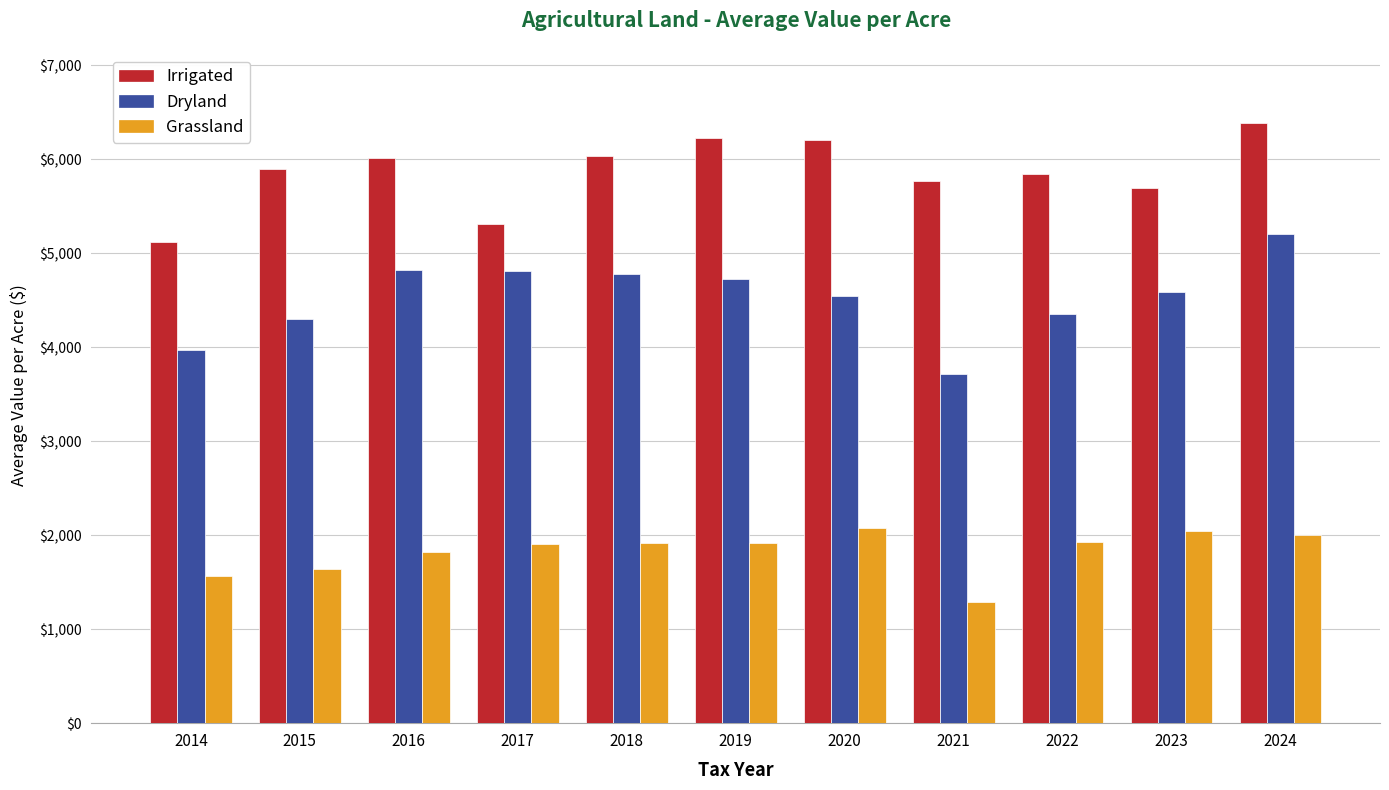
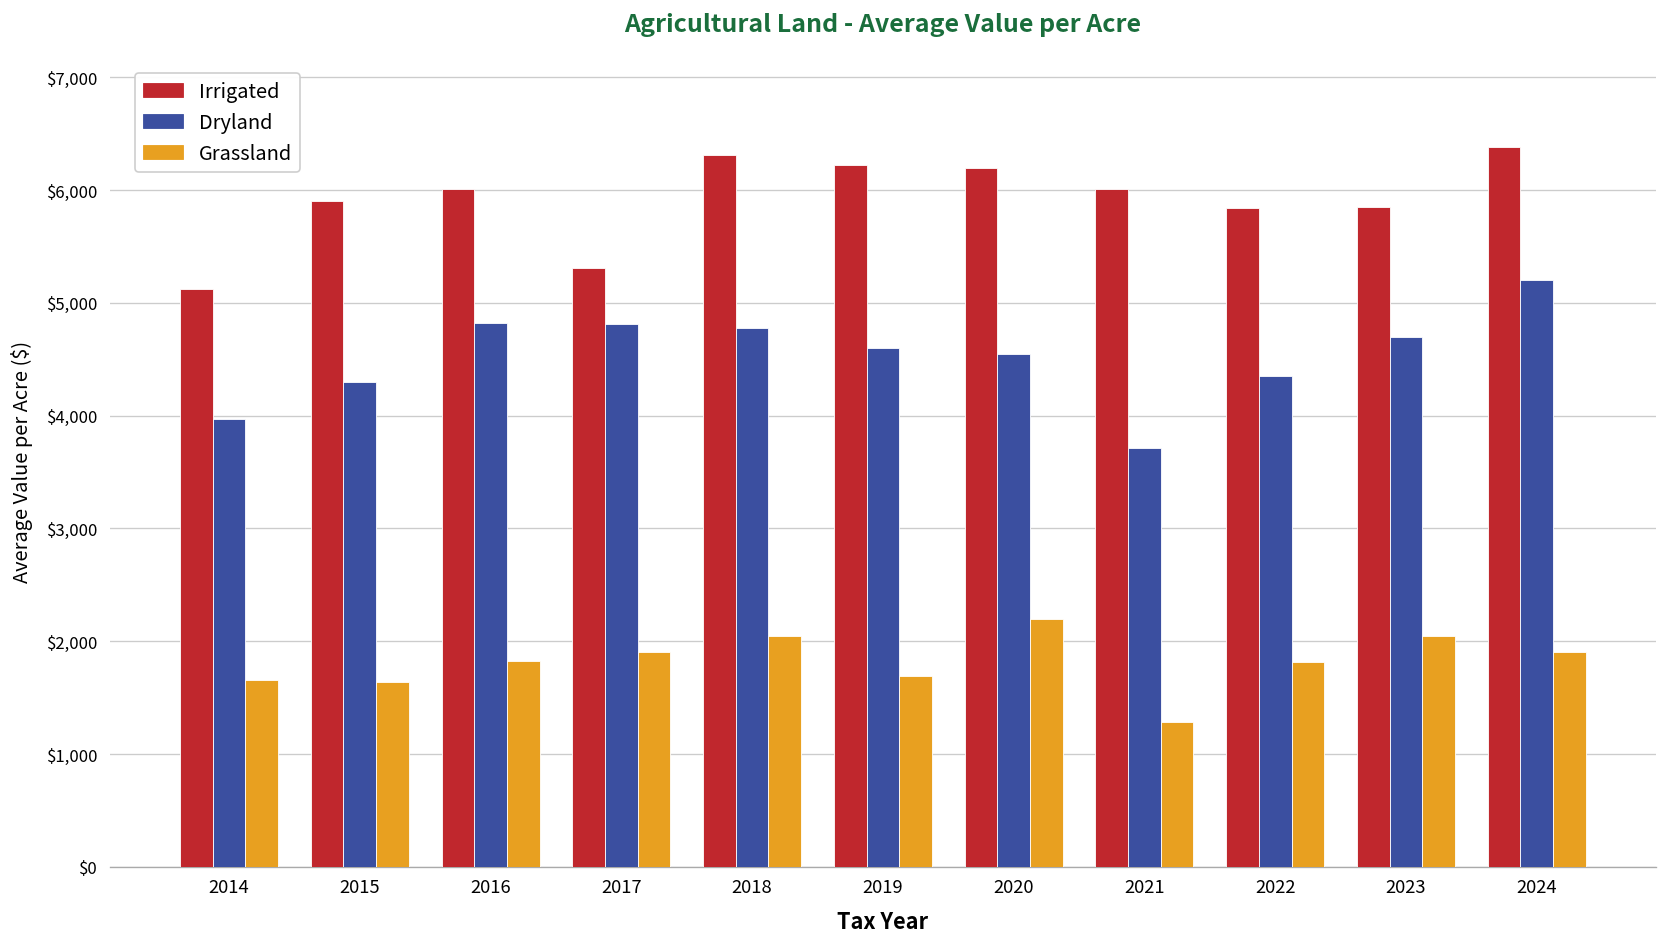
Grassland, 2014: $1,600 -> $1,700
Irrigated, 2018: $6,000 -> $6,300
Grassland, 2018: $1,900 -> $2,000
Dryland, 2019: $4,700 -> $4,600
Grassland, 2019: $1,900 -> $1,700
Grassland, 2020: $2,100 -> $2,200
Irrigated, 2021: $5,800 -> $6,000
Grassland, 2022: $1,900 -> $1,800
Irrigated, 2023: $5,700 -> $5,800
Dryland, 2023: $4,600 -> $4,700
Grassland, 2024: $2,000 -> $1,900
